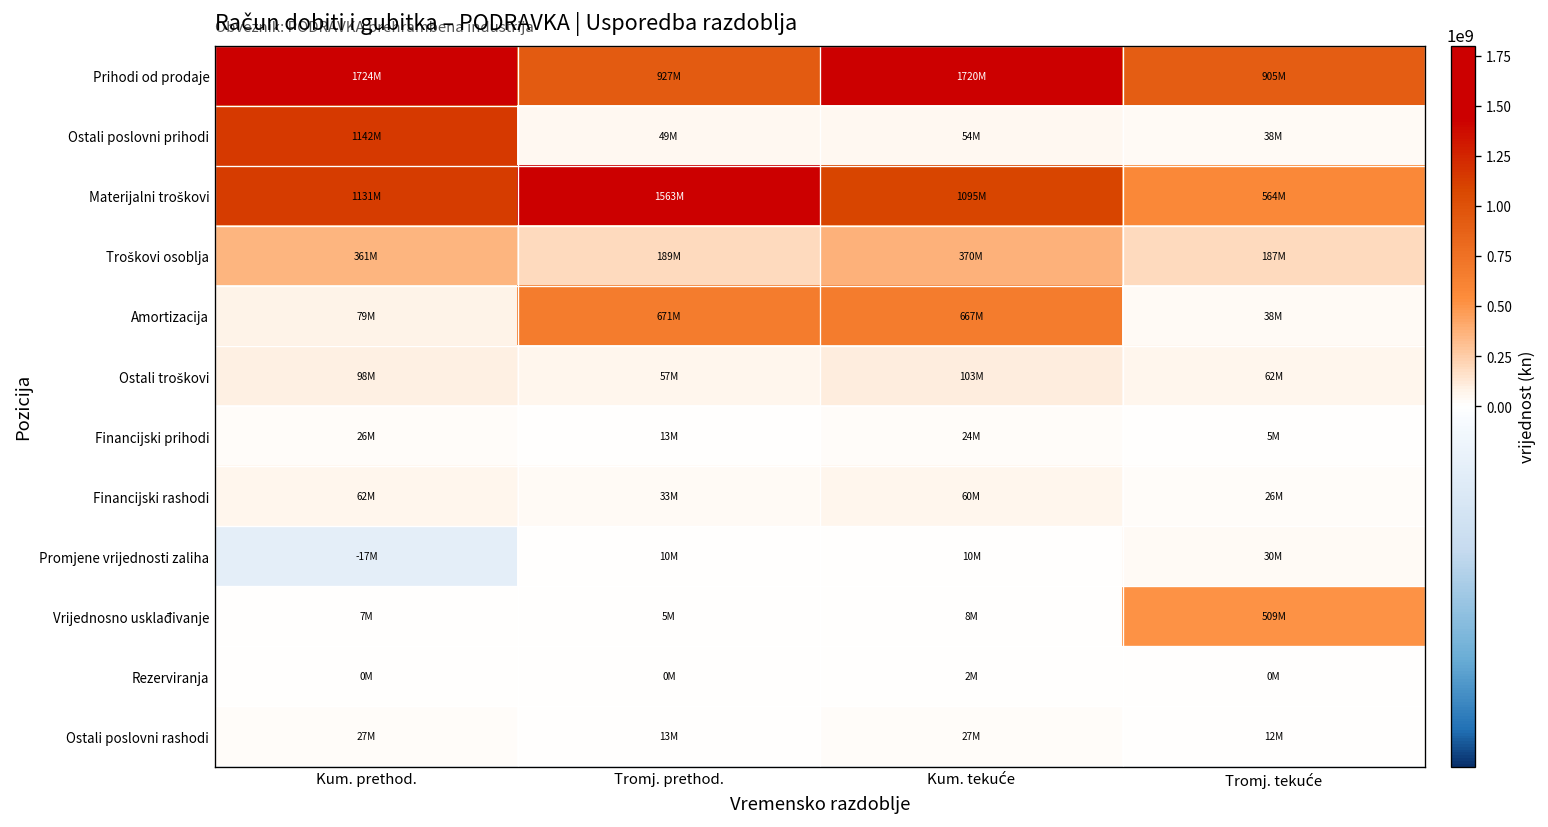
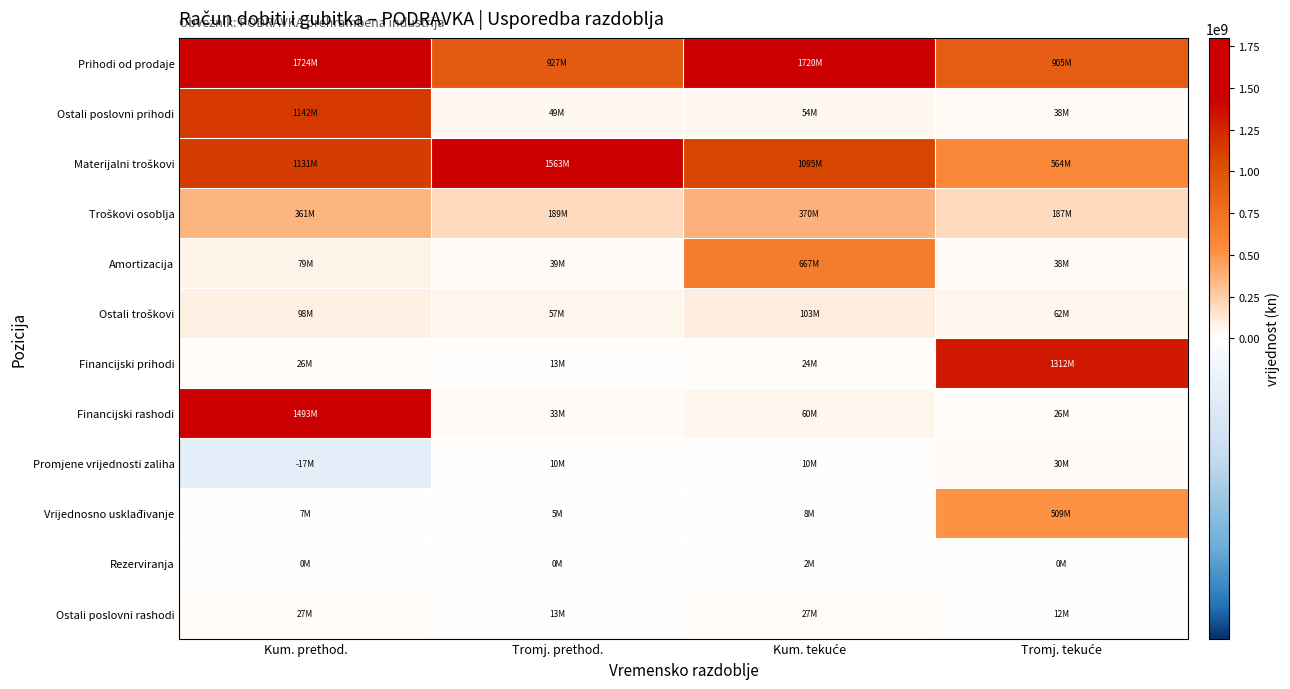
Amortizacija, Tromj. prethod.: 671M -> 39M
Financijski prihodi, Tromj. tekuće: 5M -> 1312M
Financijski rashodi, Kum. prethod.: 62M -> 1493M
